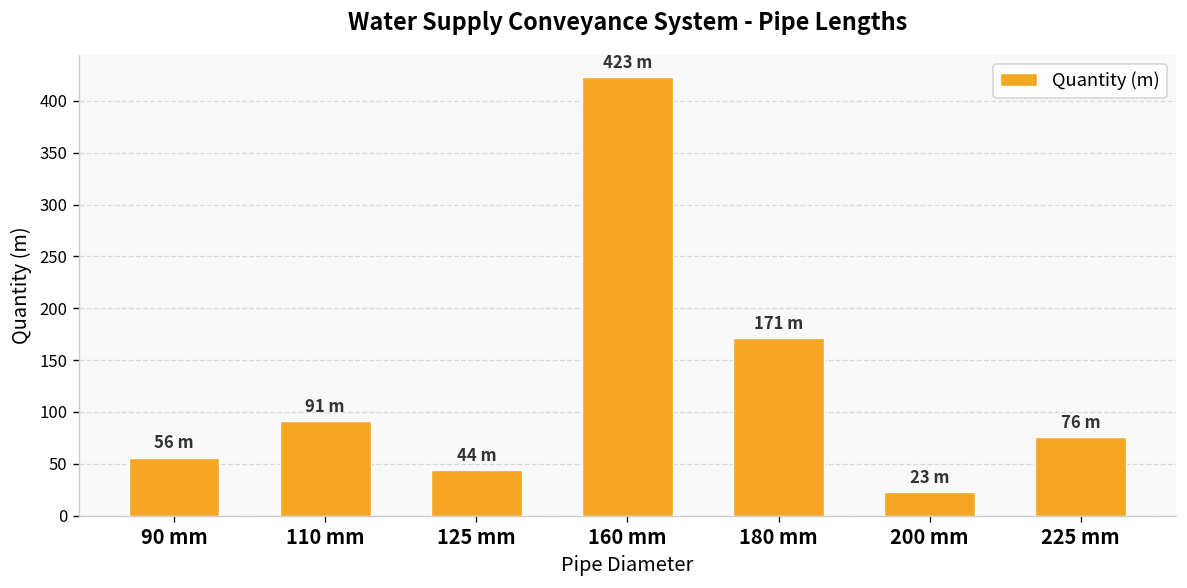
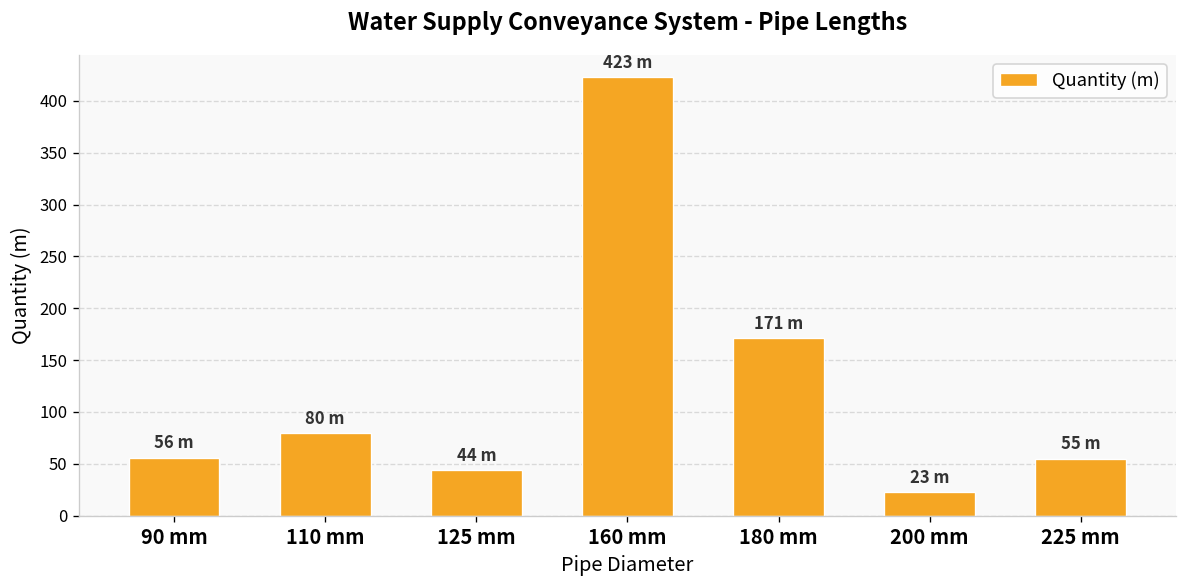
110 mm: 91 -> 80
225 mm: 76 -> 55
